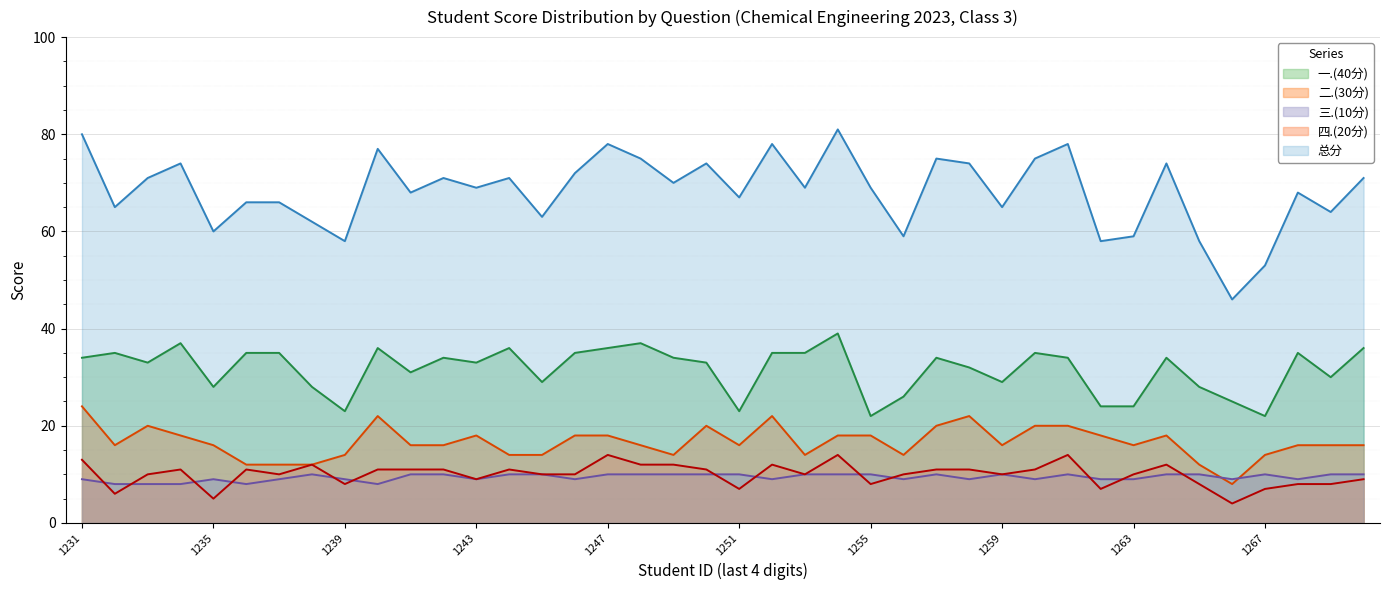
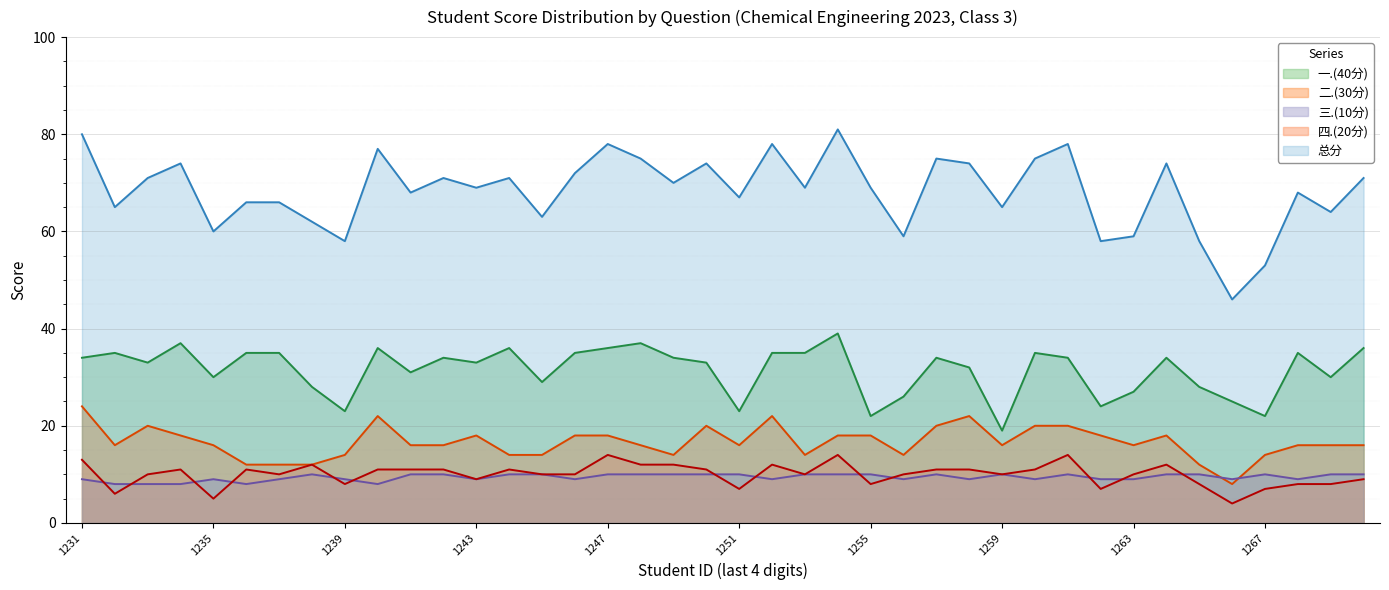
一.(40分), 1235: 28 -> 30
一.(40分), 1259: 29 -> 19
一.(40分), 1263: 24 -> 27
